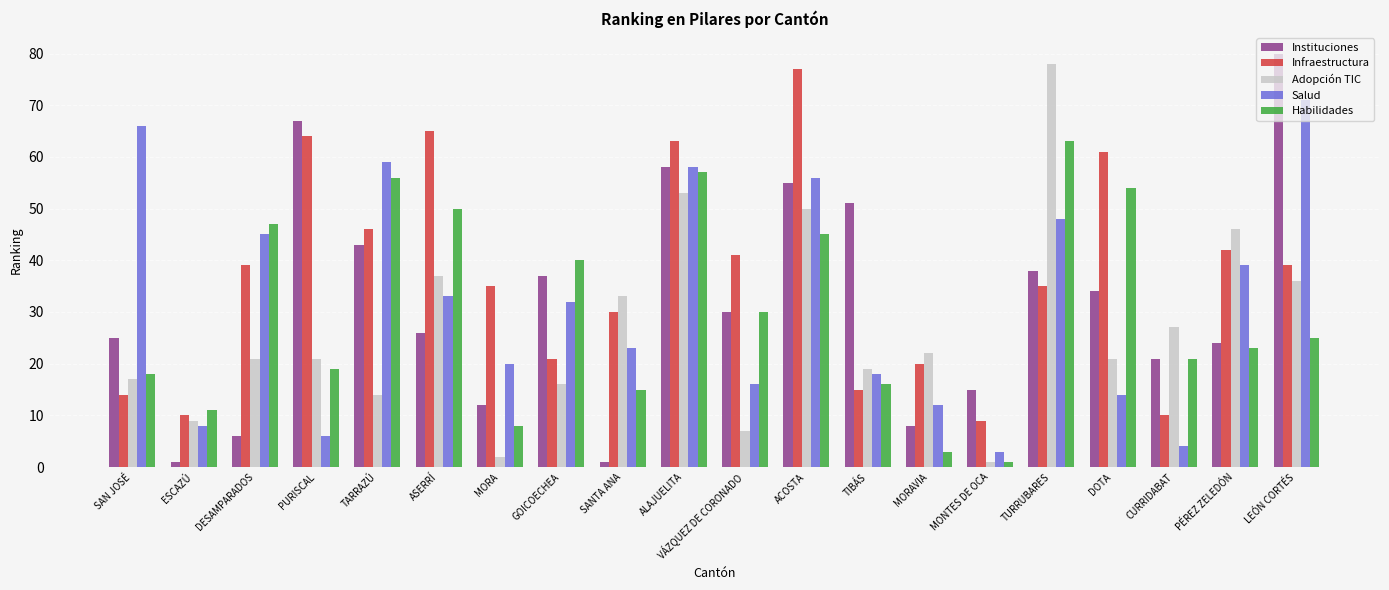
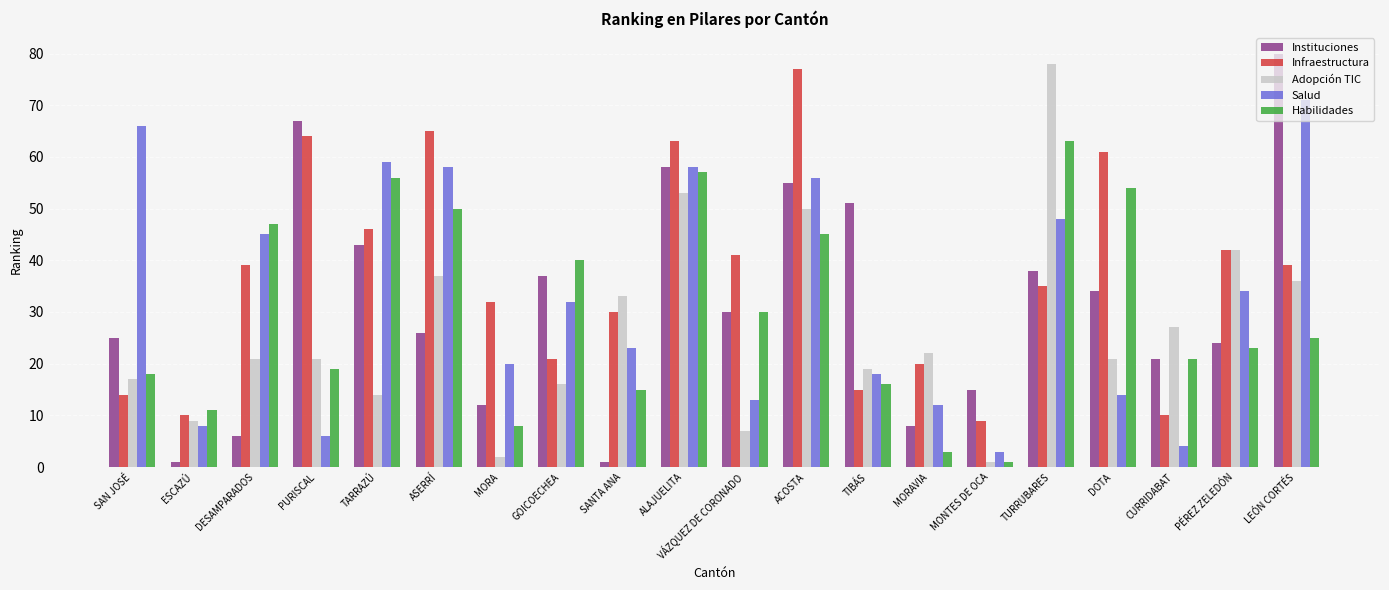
Salud, ASERRÍ: 33 -> 58
Infraestructura, MORA: 35 -> 32
Salud, VÁZQUEZ DE CORONADO: 16 -> 13
Adopción TIC, PÉREZ ZELEDÓN: 46 -> 42
Salud, PÉREZ ZELEDÓN: 39 -> 34
